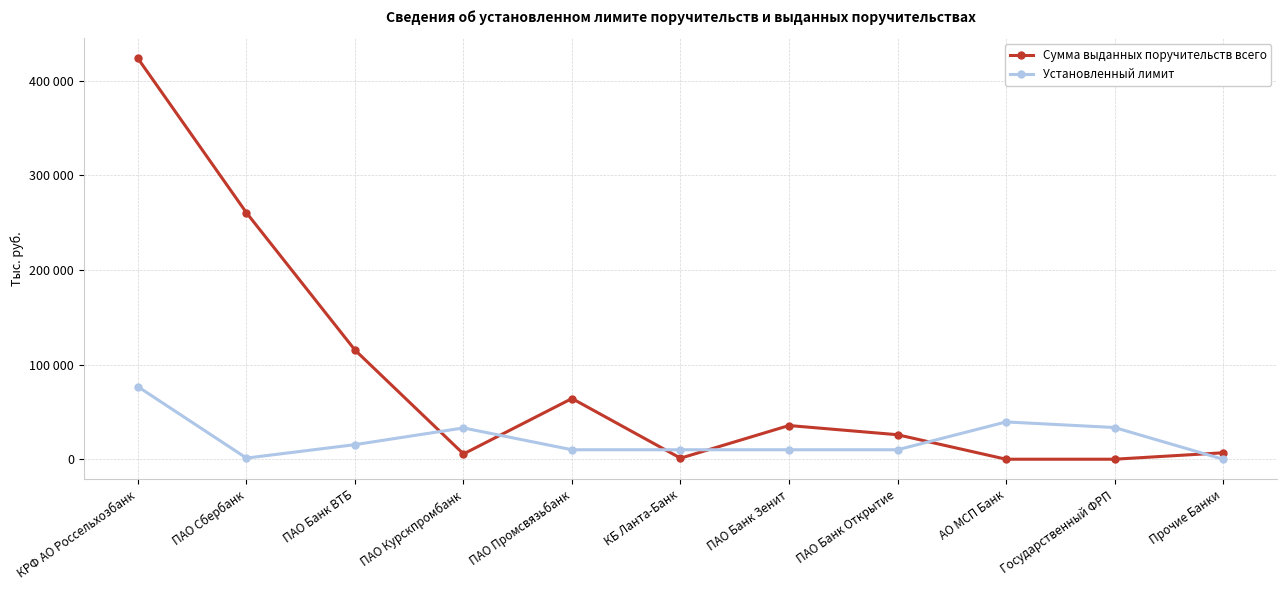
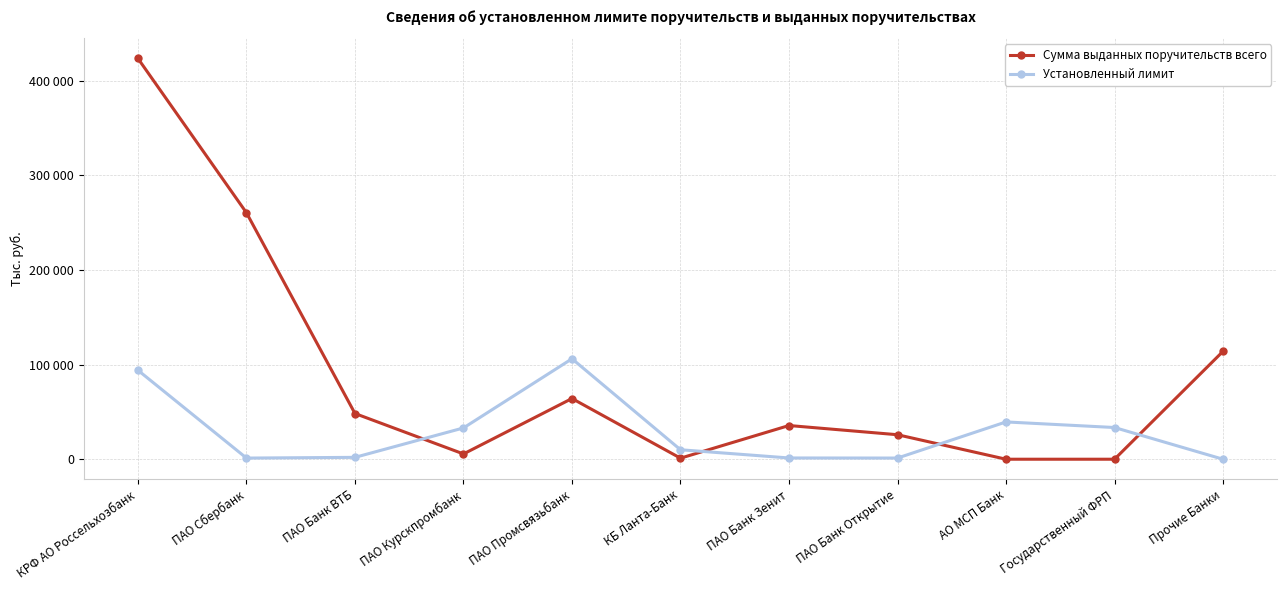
Установленный лимит, КРФ АО Россельхозбанк: 80000 -> 90000
Сумма выданных поручительств всего, ПАО Банк ВТБ: 120000 -> 50000
Установленный лимит, ПАО Банк ВТБ: 20000 -> 0
Установленный лимит, ПАО Промсвязьбанк: 10000 -> 110000
Установленный лимит, ПАО Банк Зенит: 10000 -> 0
Установленный лимит, ПАО Банк Открытие: 10000 -> 0
Сумма выданных поручительств всего, Прочие Банки: 10000 -> 110000
